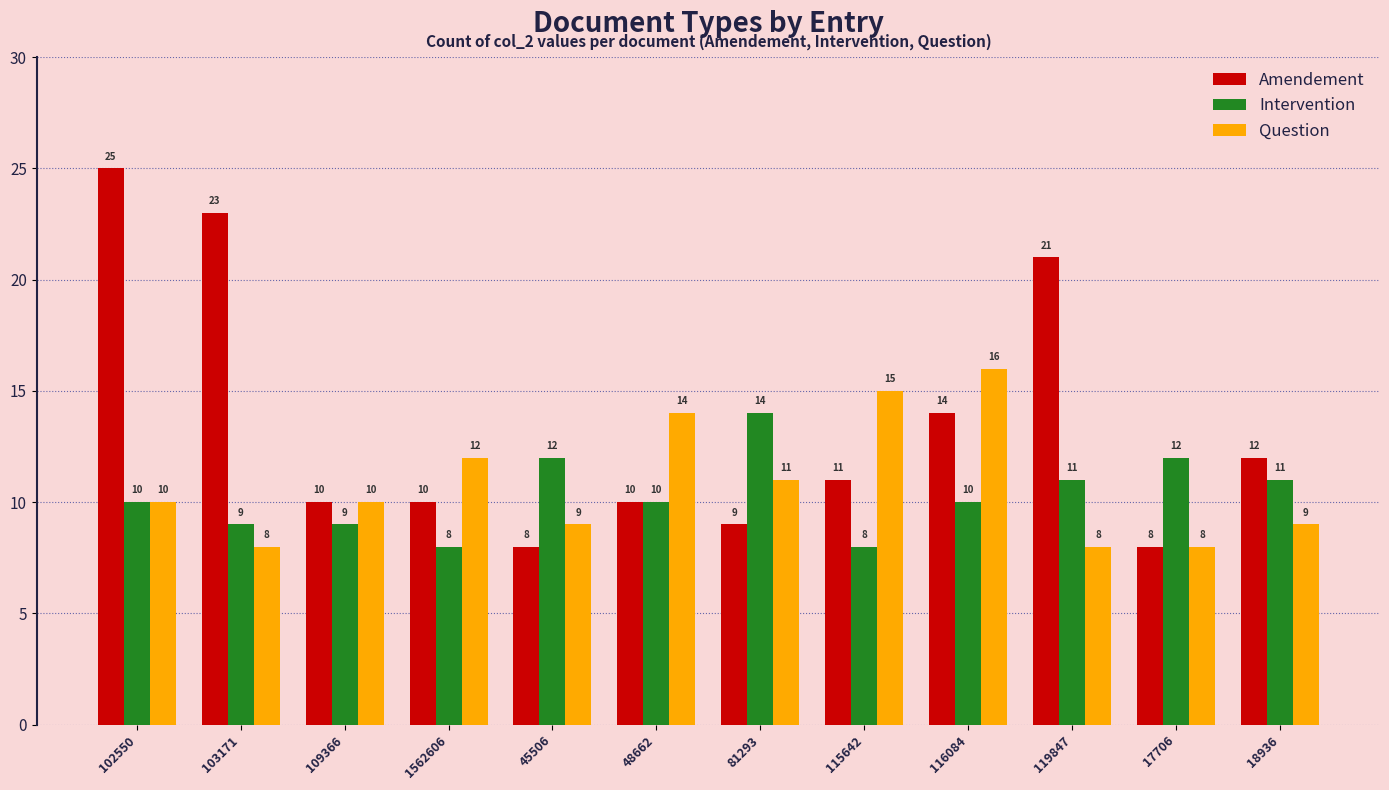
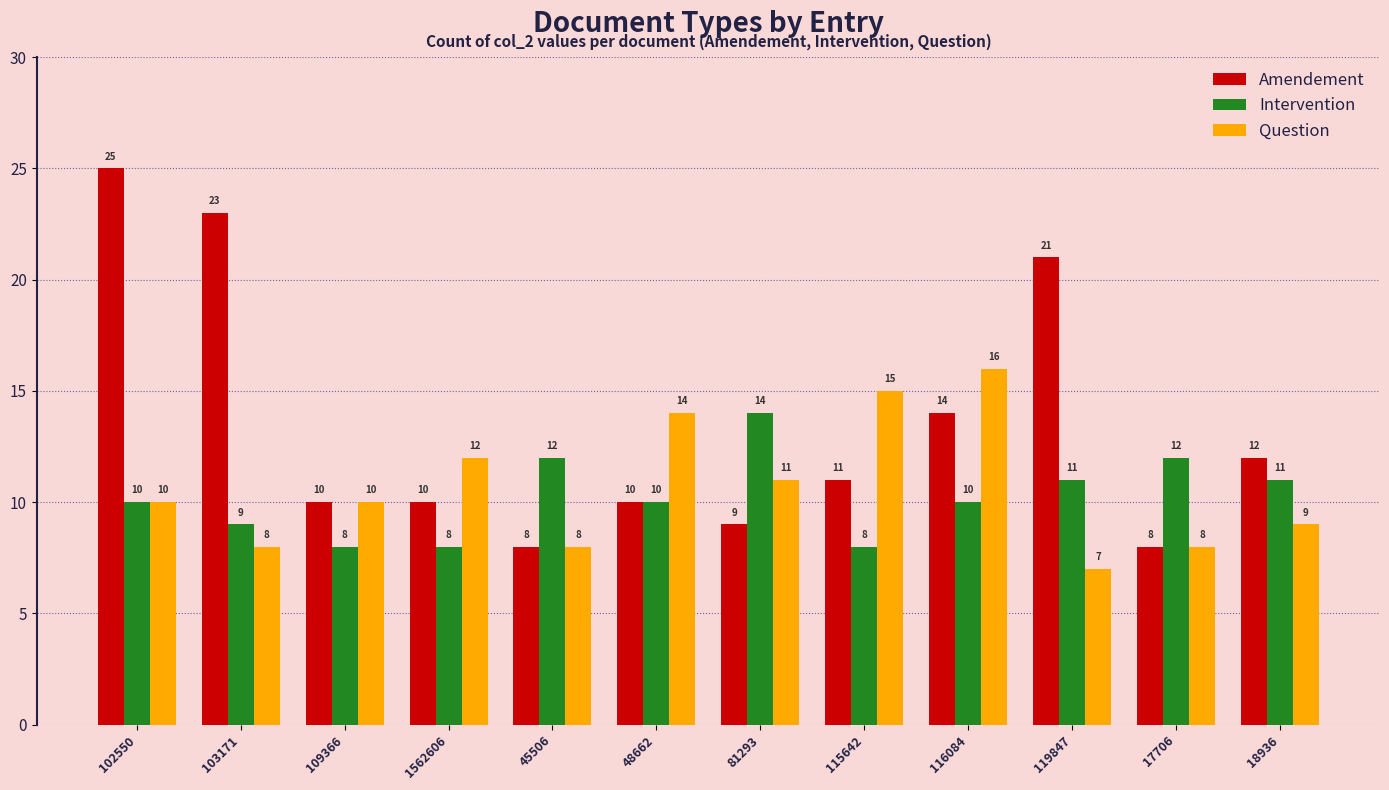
Intervention, 109366: 9 -> 8
Question, 45506: 9 -> 8
Question, 119847: 8 -> 7
